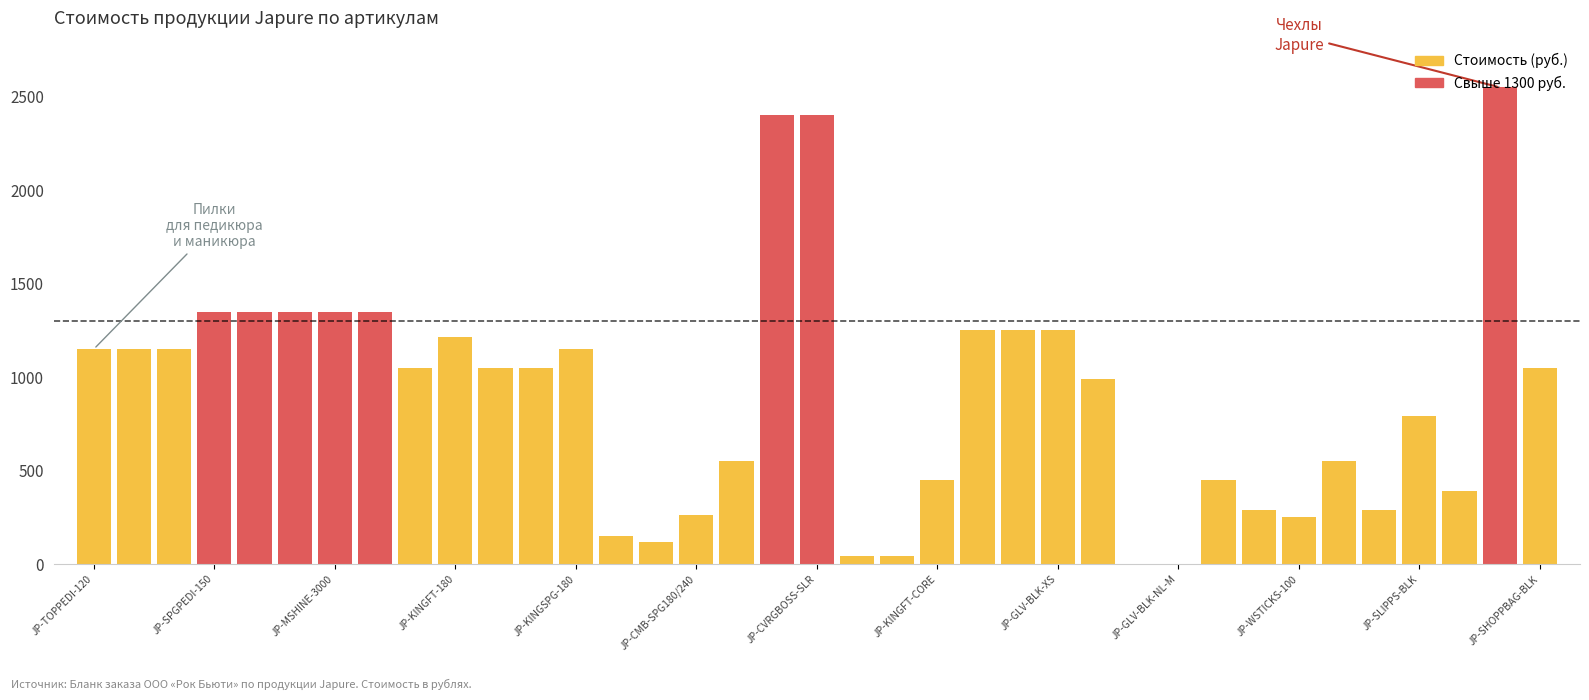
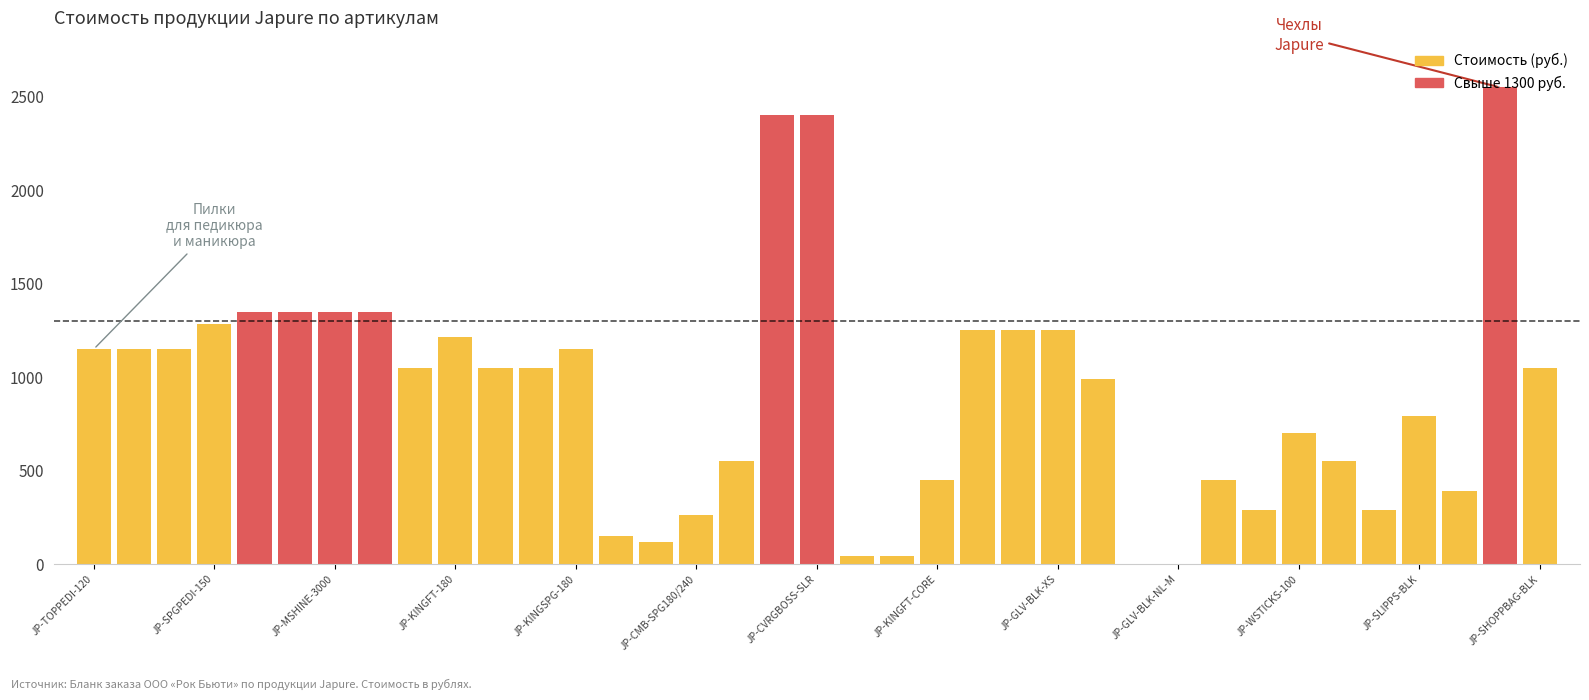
JP-SPGPEDI-150: 1350 -> 1280
JP-WSTICKS-100: 250 -> 700
